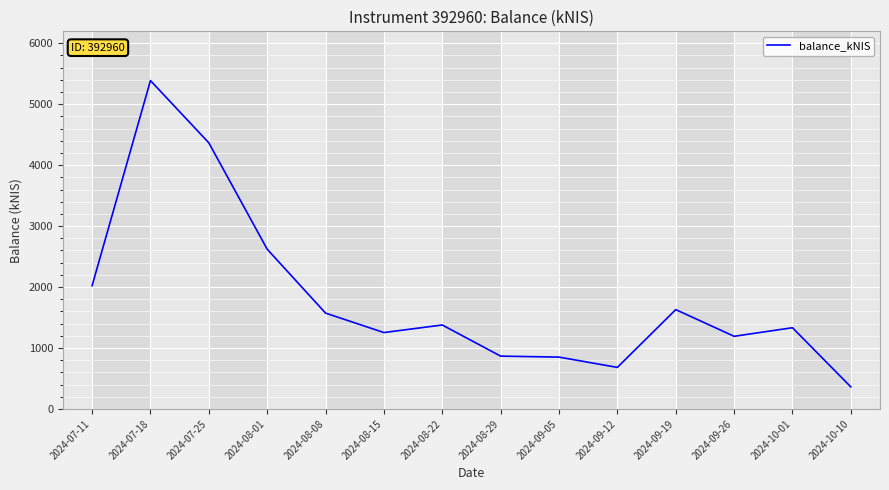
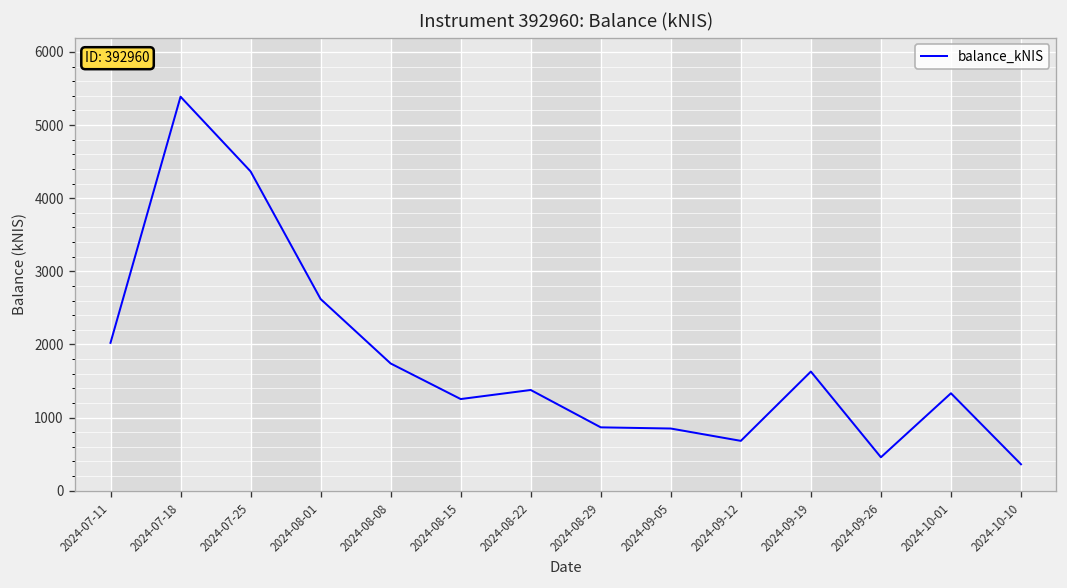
2024-08-08: 1600 -> 1700
2024-09-26: 1200 -> 500
